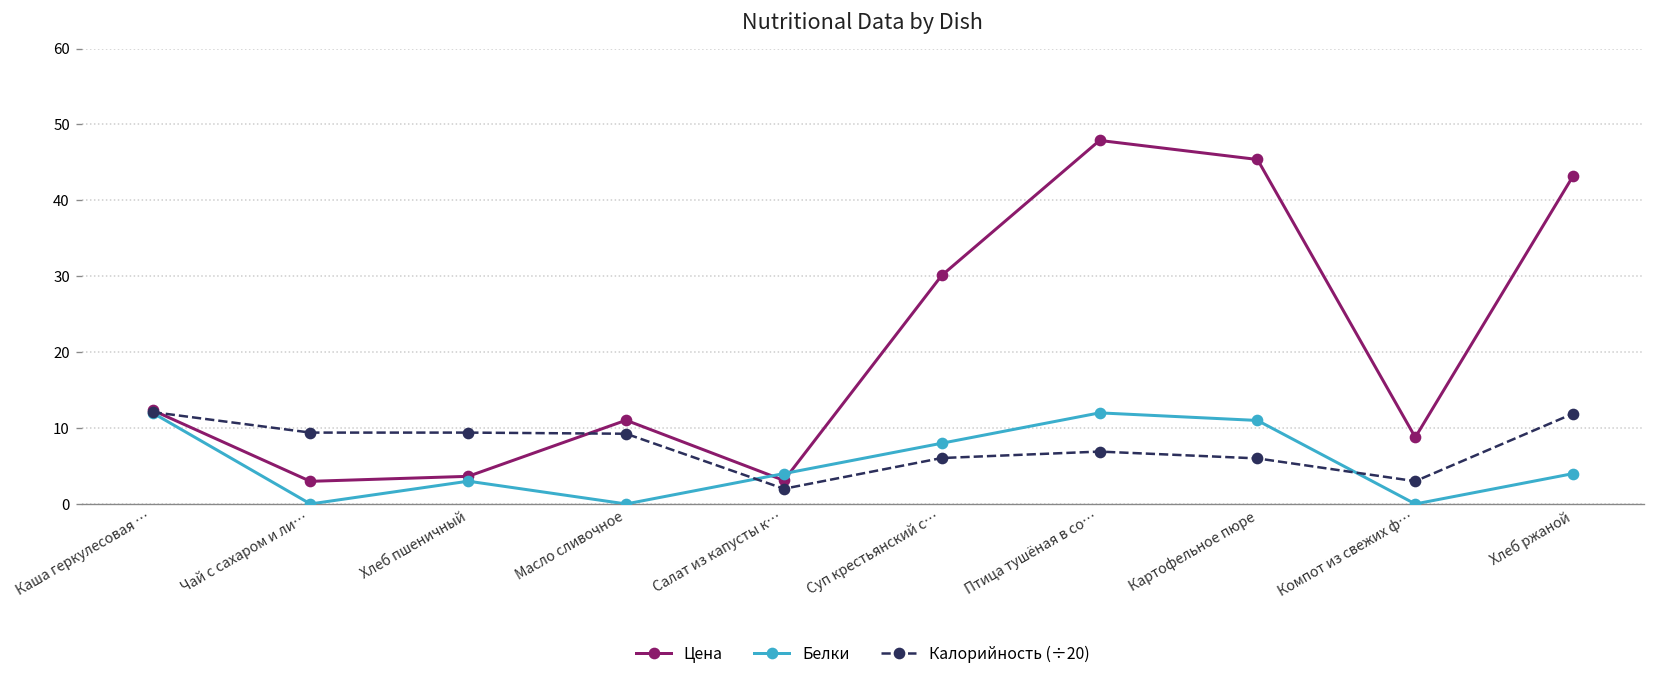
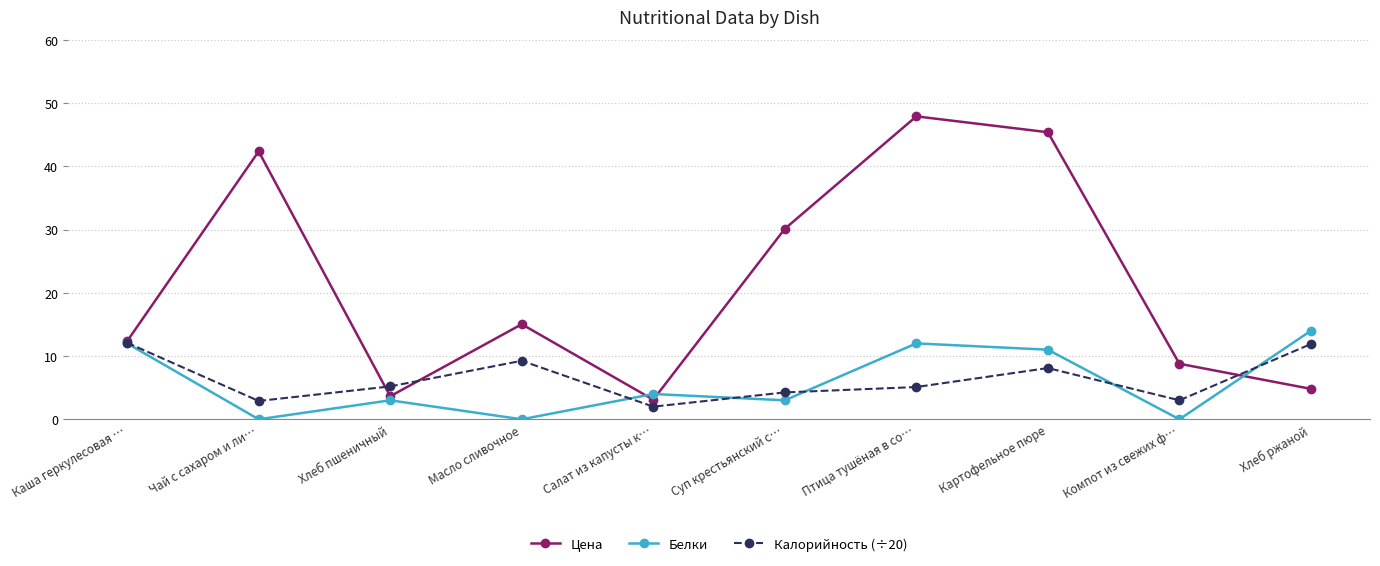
Цена, Чай с сахаром и ли…: 3 -> 42
Калорийность (÷20), Чай с сахаром и ли…: 9 -> 3
Калорийность (÷20), Хлеб пшеничный: 9 -> 5
Цена, Масло сливочное: 11 -> 15
Белки, Суп крестьянский с…: 8 -> 3
Калорийность (÷20), Суп крестьянский с…: 6 -> 4
Калорийность (÷20), Птица тушёная в со…: 7 -> 5
Калорийность (÷20), Картофельное пюре: 6 -> 8
Цена, Хлеб ржаной: 43 -> 5
Белки, Хлеб ржаной: 4 -> 14
